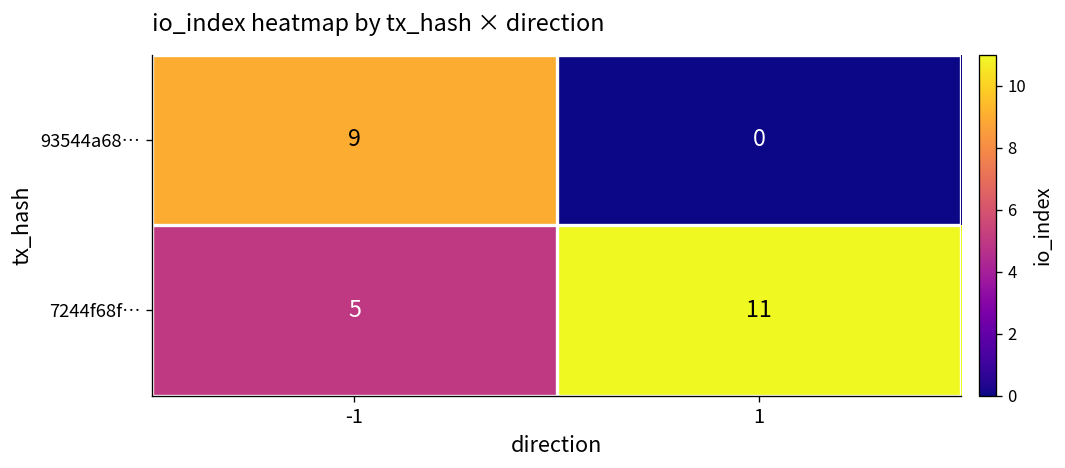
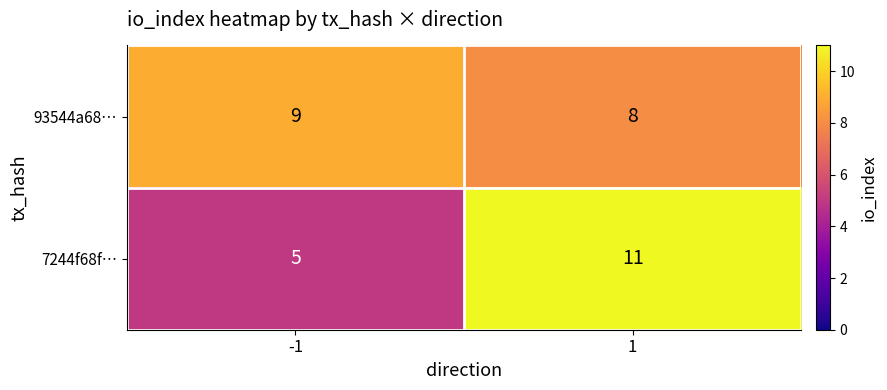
93544a68…, 1: 0 -> 8
